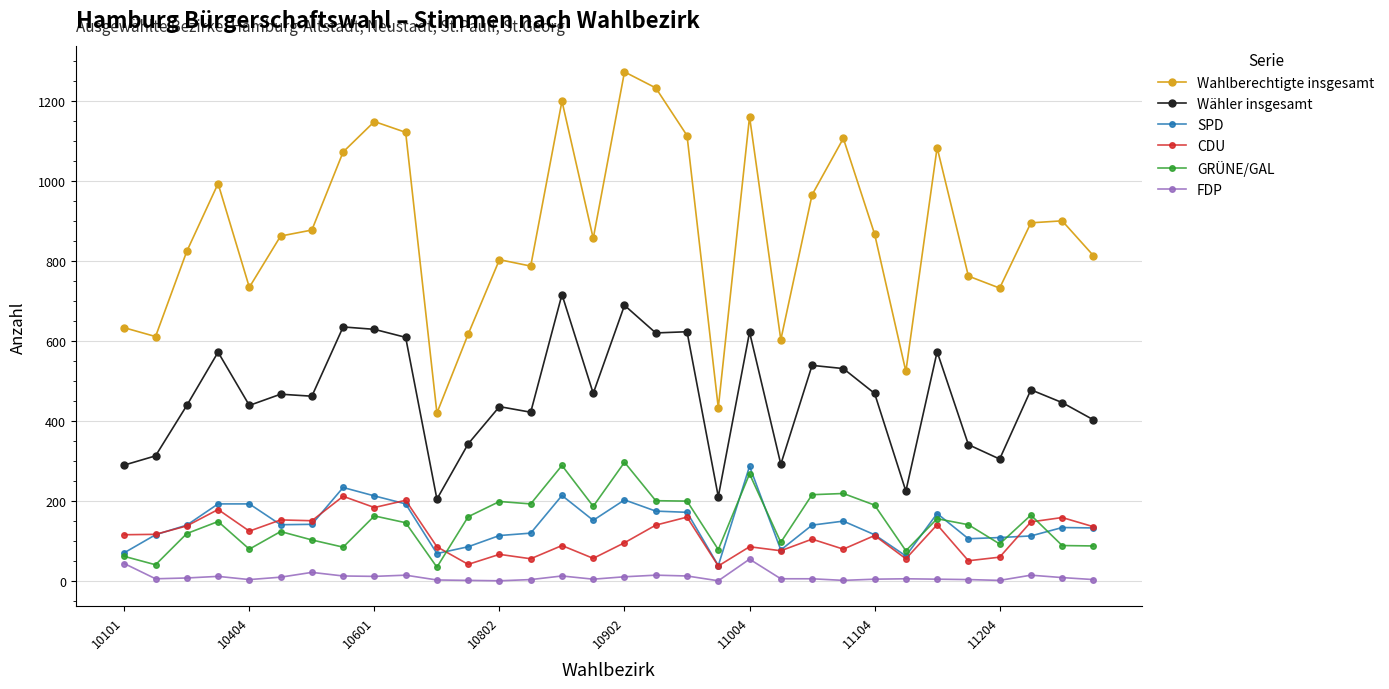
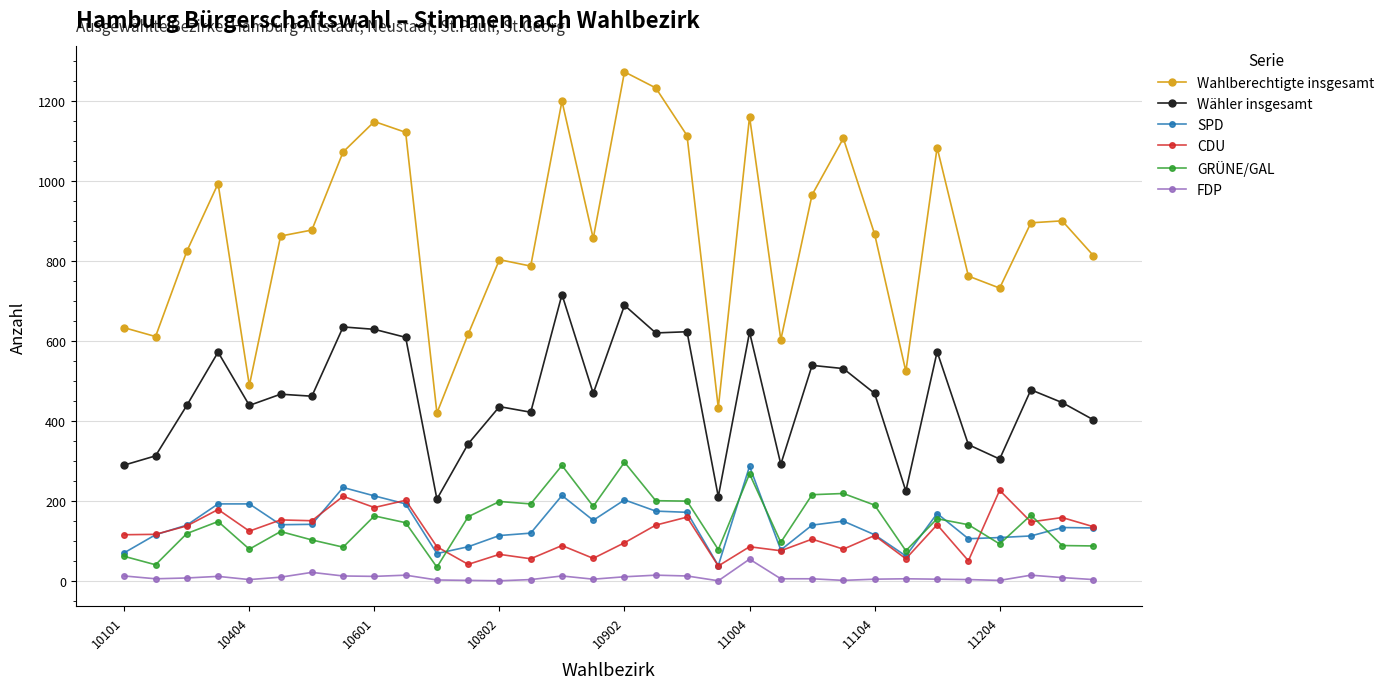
FDP, 10101: 40 -> 10
Wahlberechtigte insgesamt, 10404: 730 -> 490
CDU, 11204: 60 -> 230
